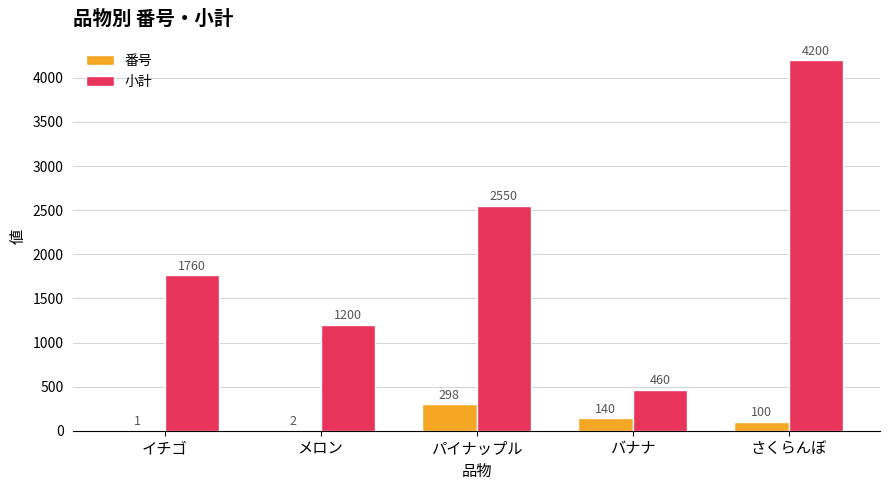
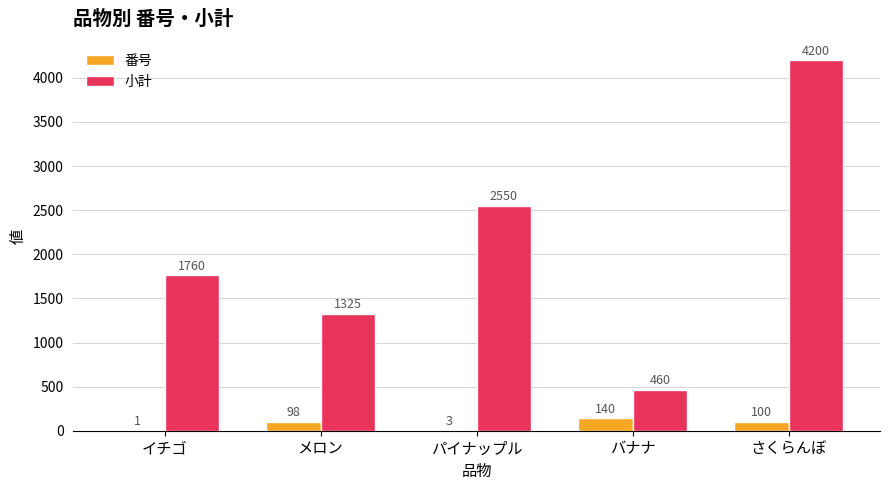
番号, メロン: 2 -> 98
小計, メロン: 1200 -> 1325
番号, パイナップル: 298 -> 3
